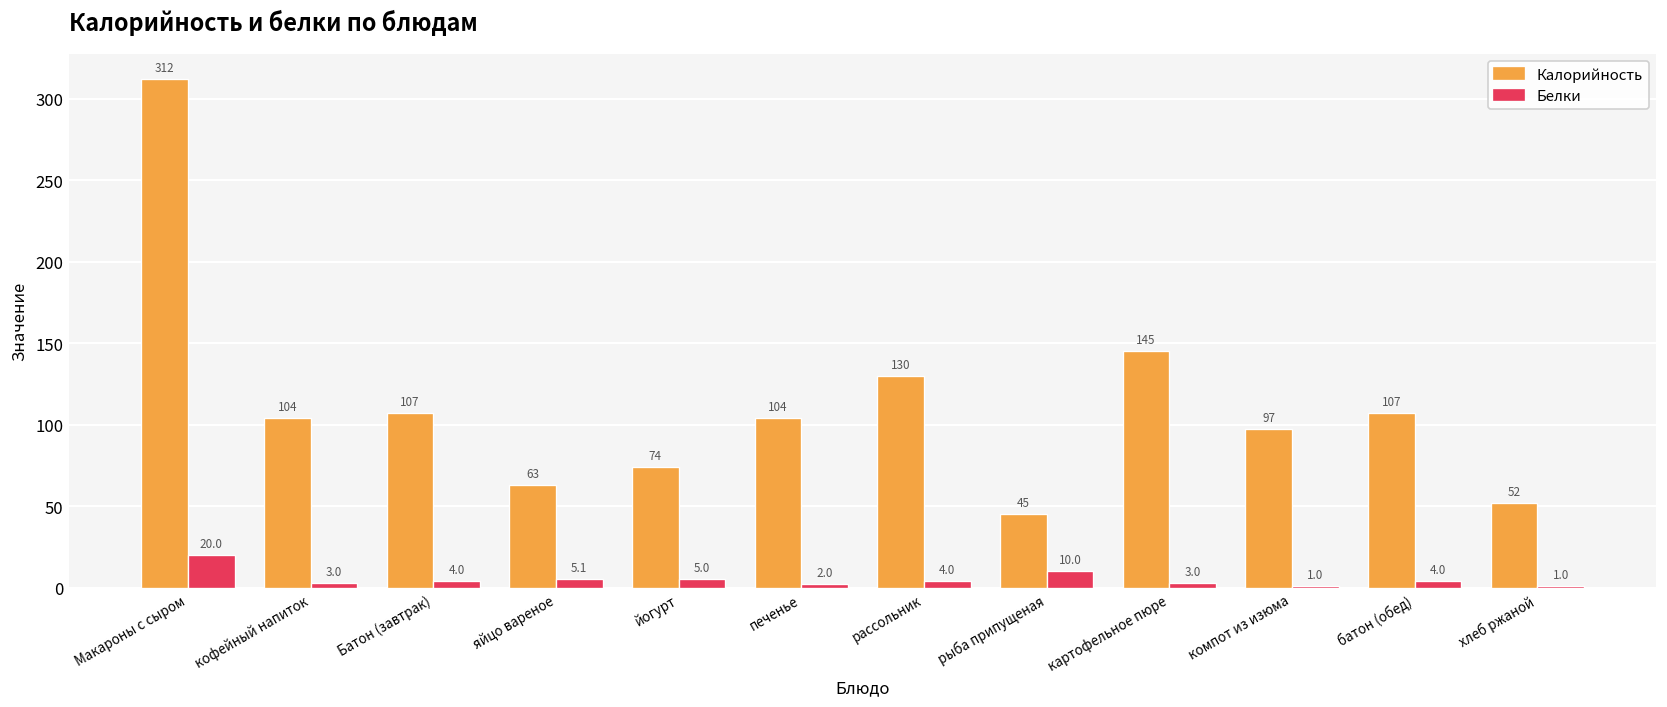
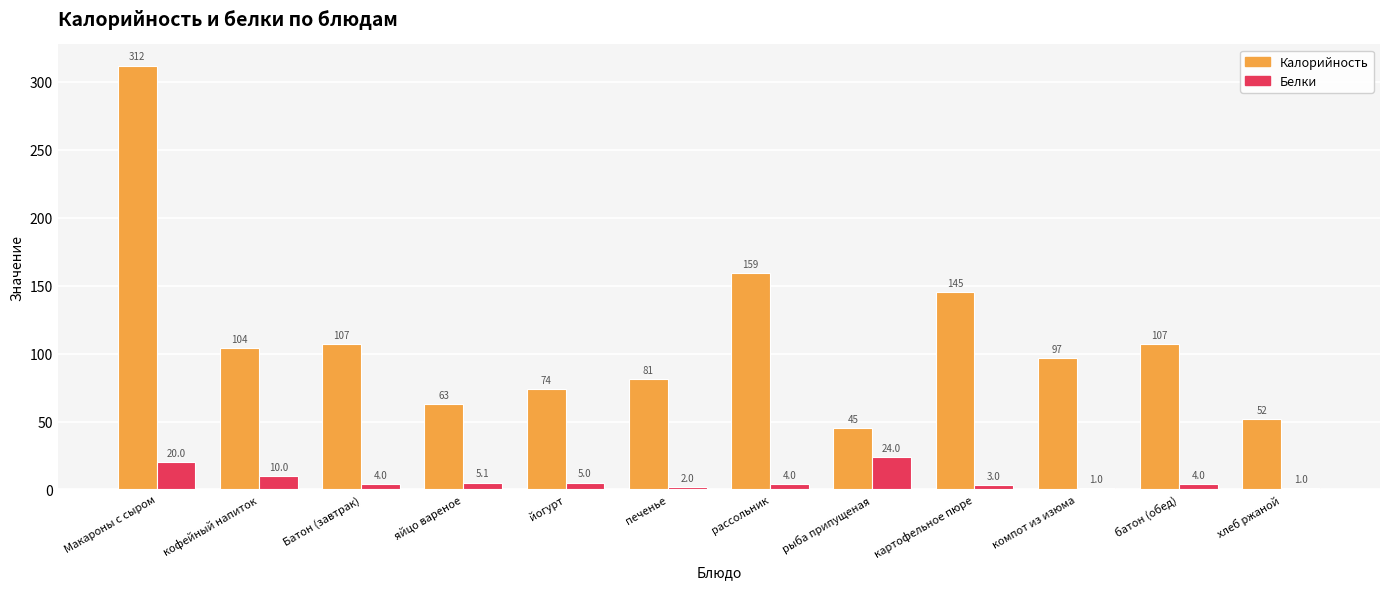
Белки, кофейный напиток: 3.0 -> 10.0
Калорийность, печенье: 104 -> 81
Калорийность, рассольник: 130 -> 159
Белки, рыба припущеная: 10.0 -> 24.0
